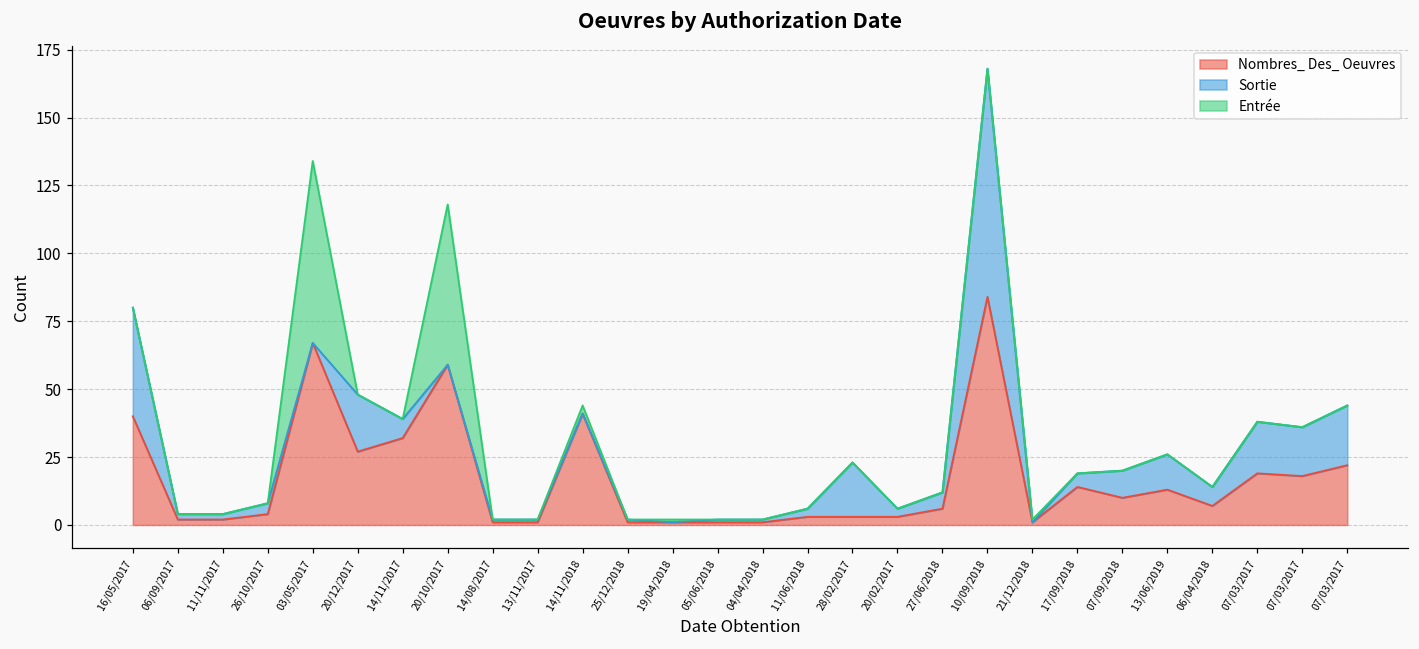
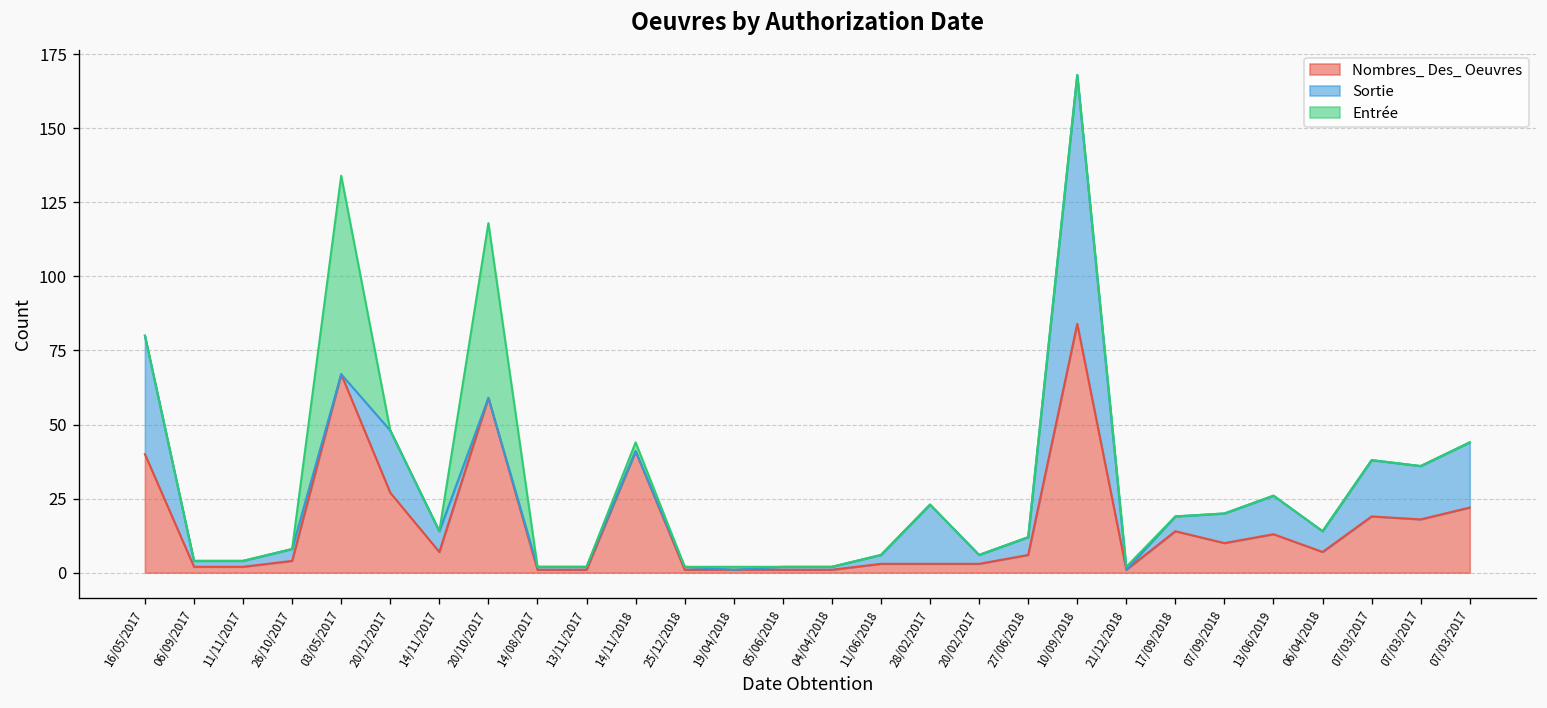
Nombres_ Des_ Oeuvres, 14/11/2017: 32 -> 7
